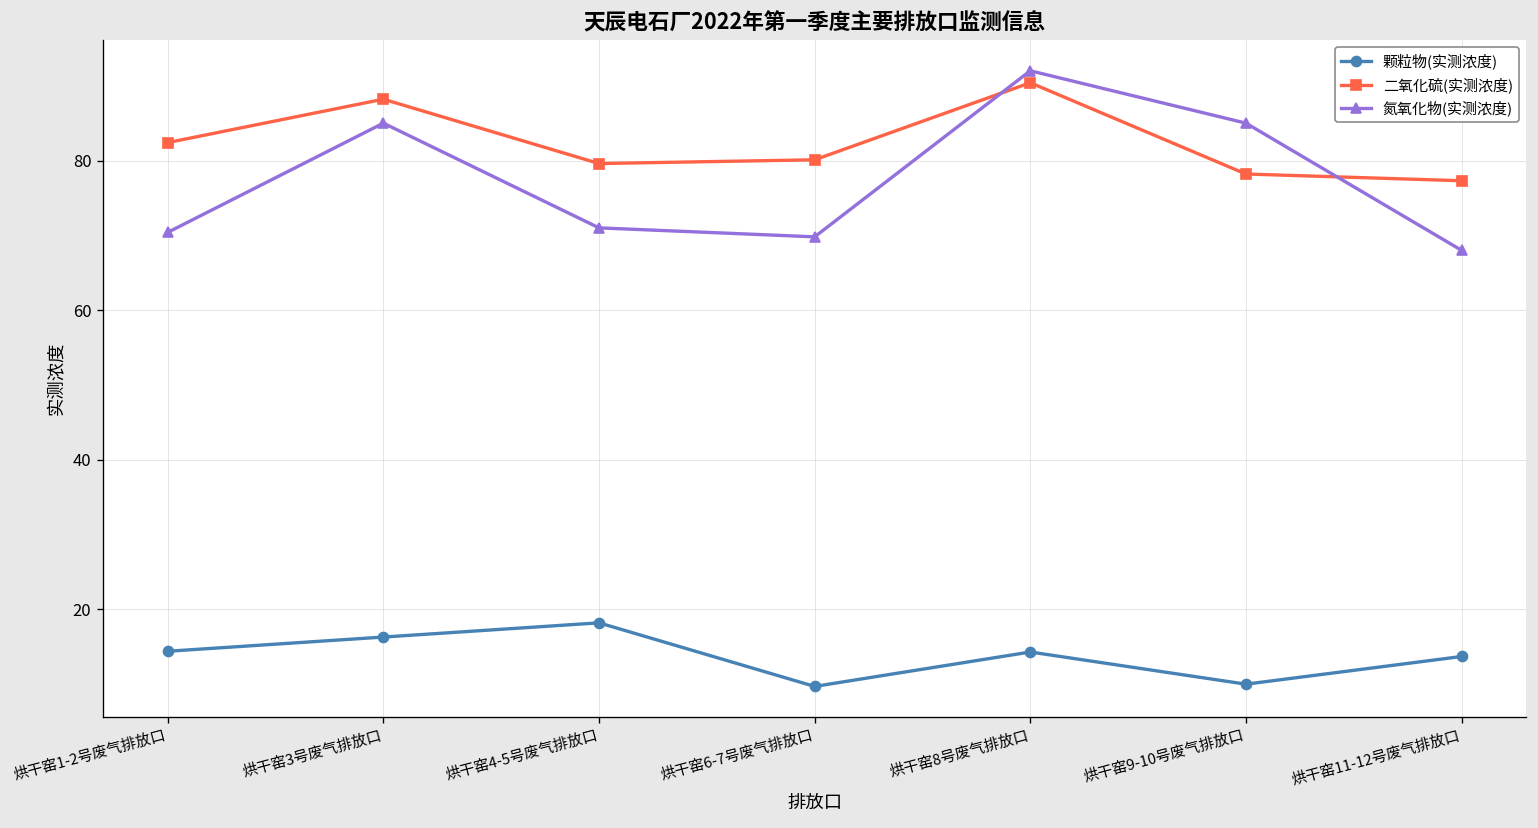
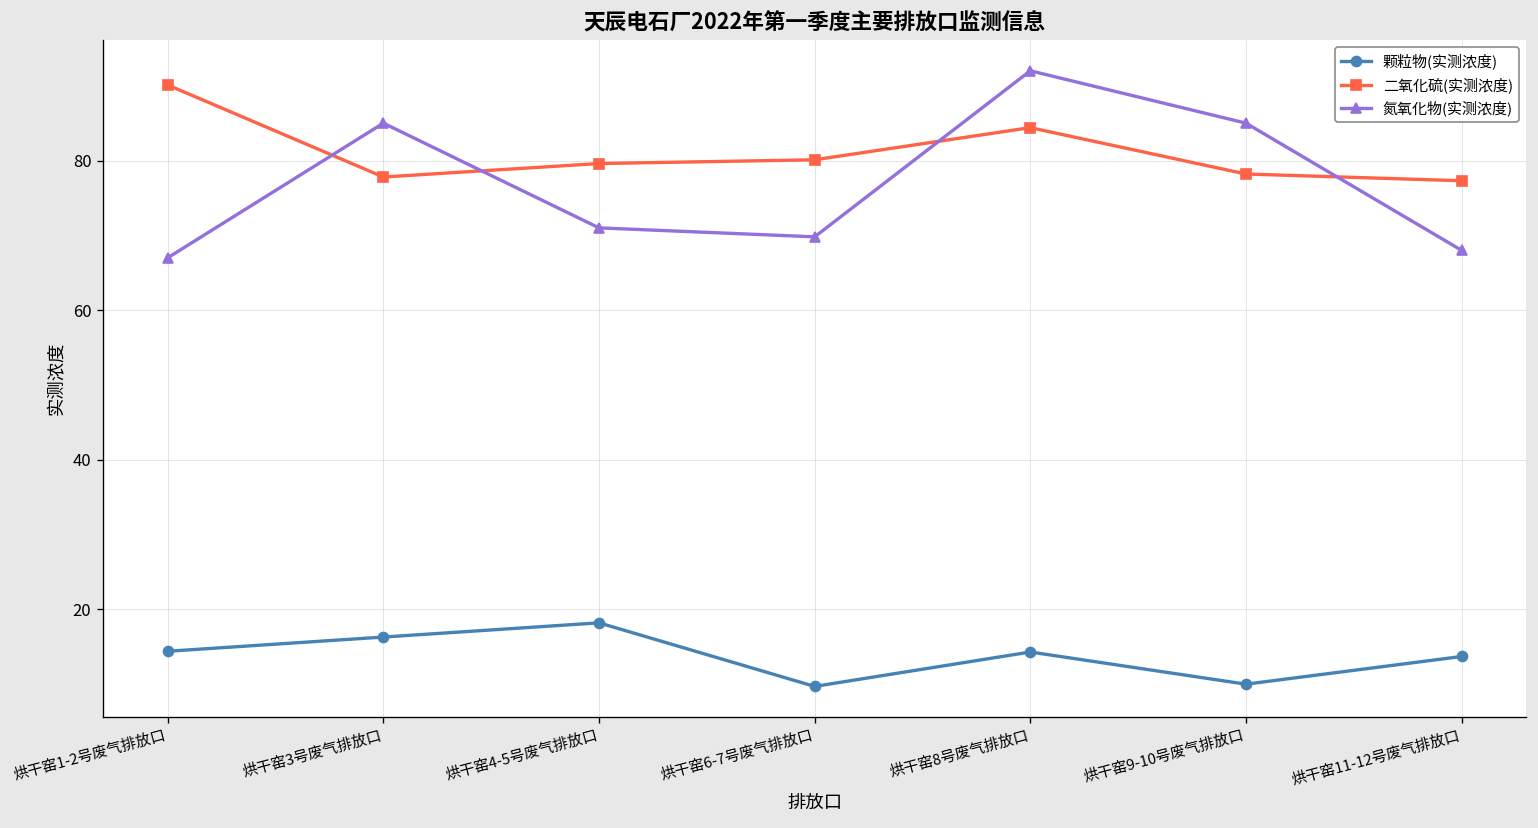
二氧化硫(实测浓度), 烘干窑1-2号废气排放口: 82 -> 90
氮氧化物(实测浓度), 烘干窑1-2号废气排放口: 70 -> 67
二氧化硫(实测浓度), 烘干窑3号废气排放口: 88 -> 78
二氧化硫(实测浓度), 烘干窑8号废气排放口: 90 -> 84
